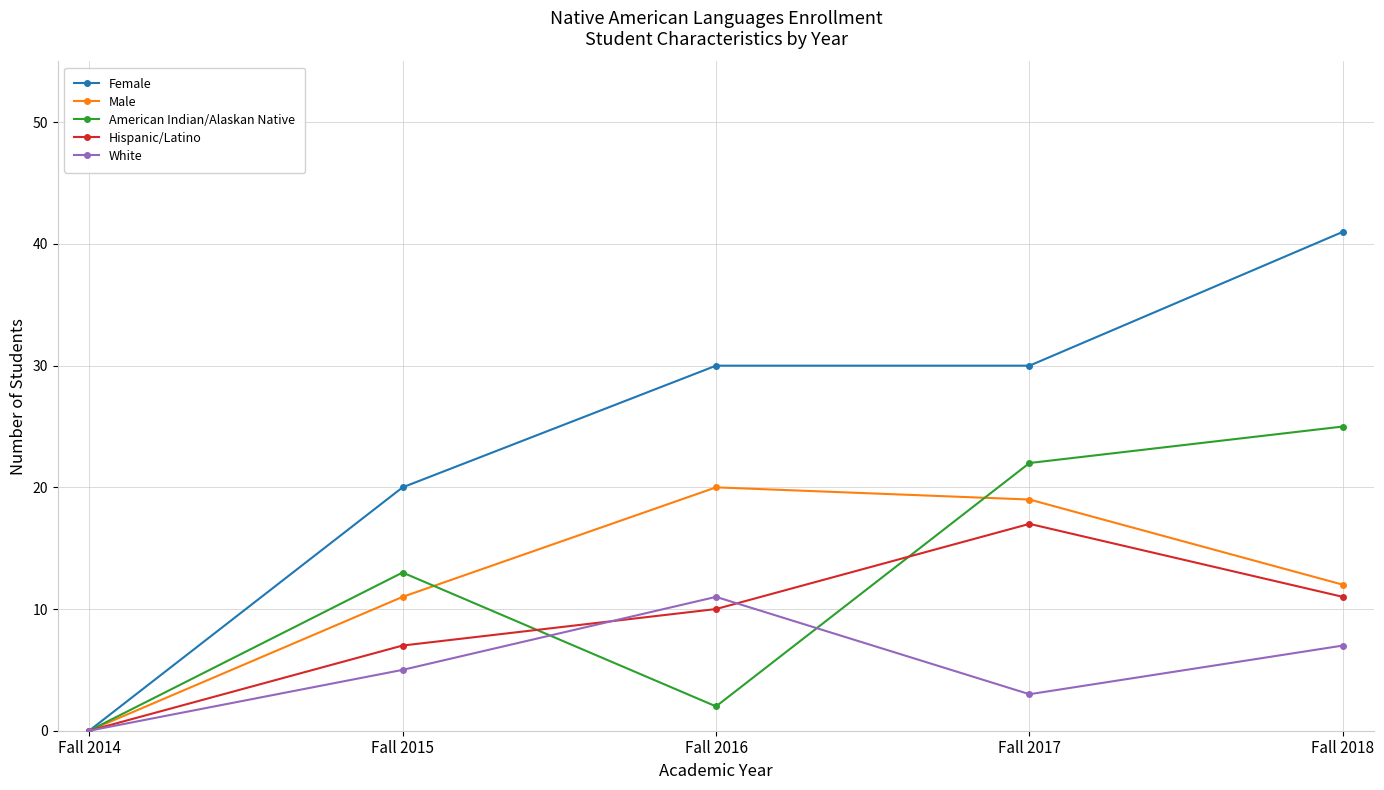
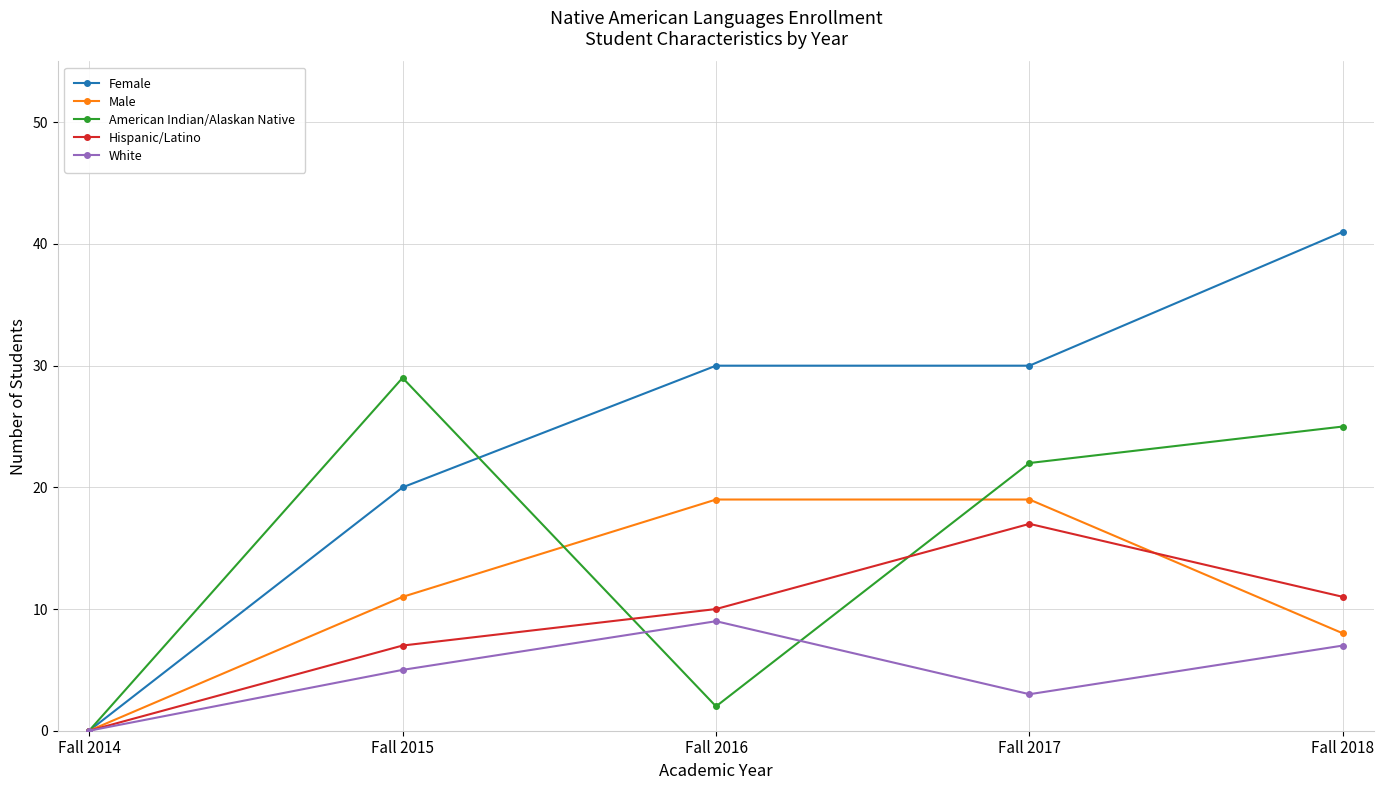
American Indian/Alaskan Native, Fall 2015: 13 -> 29
Male, Fall 2016: 20 -> 19
White, Fall 2016: 11 -> 9
Male, Fall 2018: 12 -> 8
